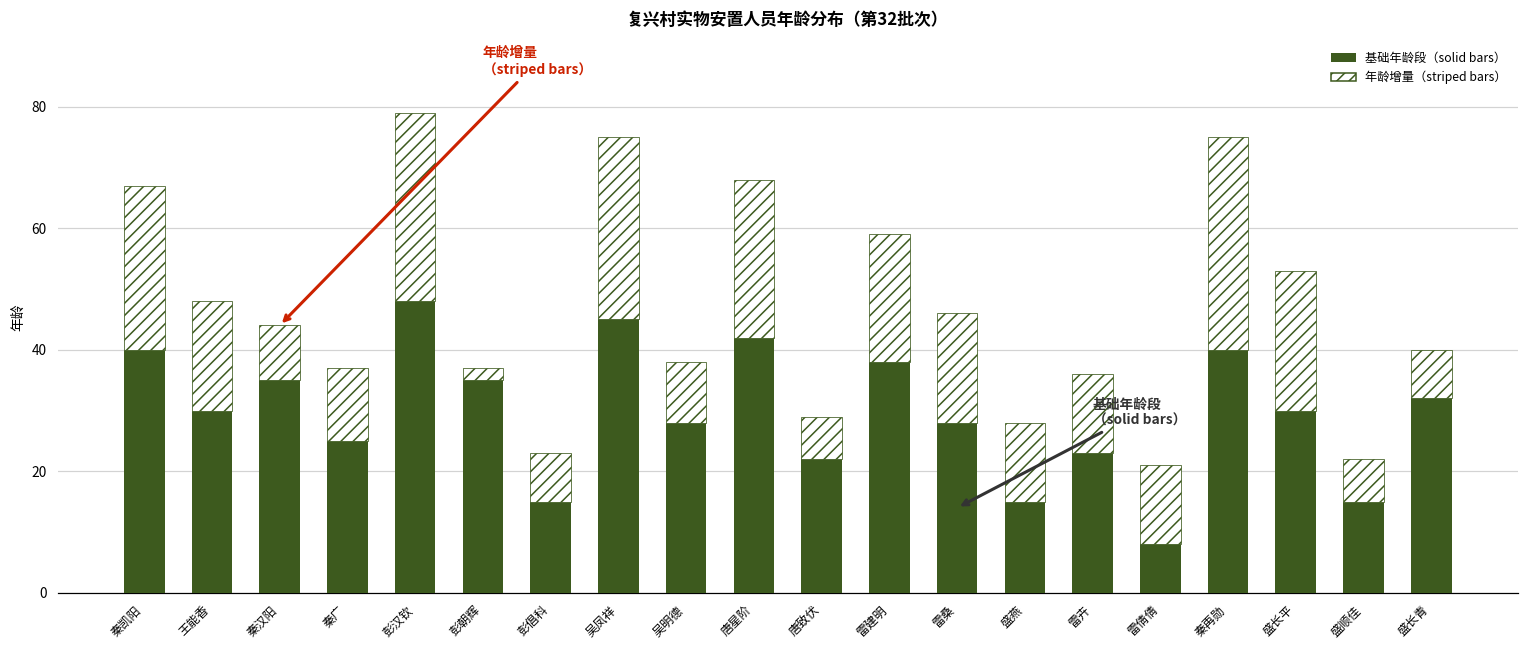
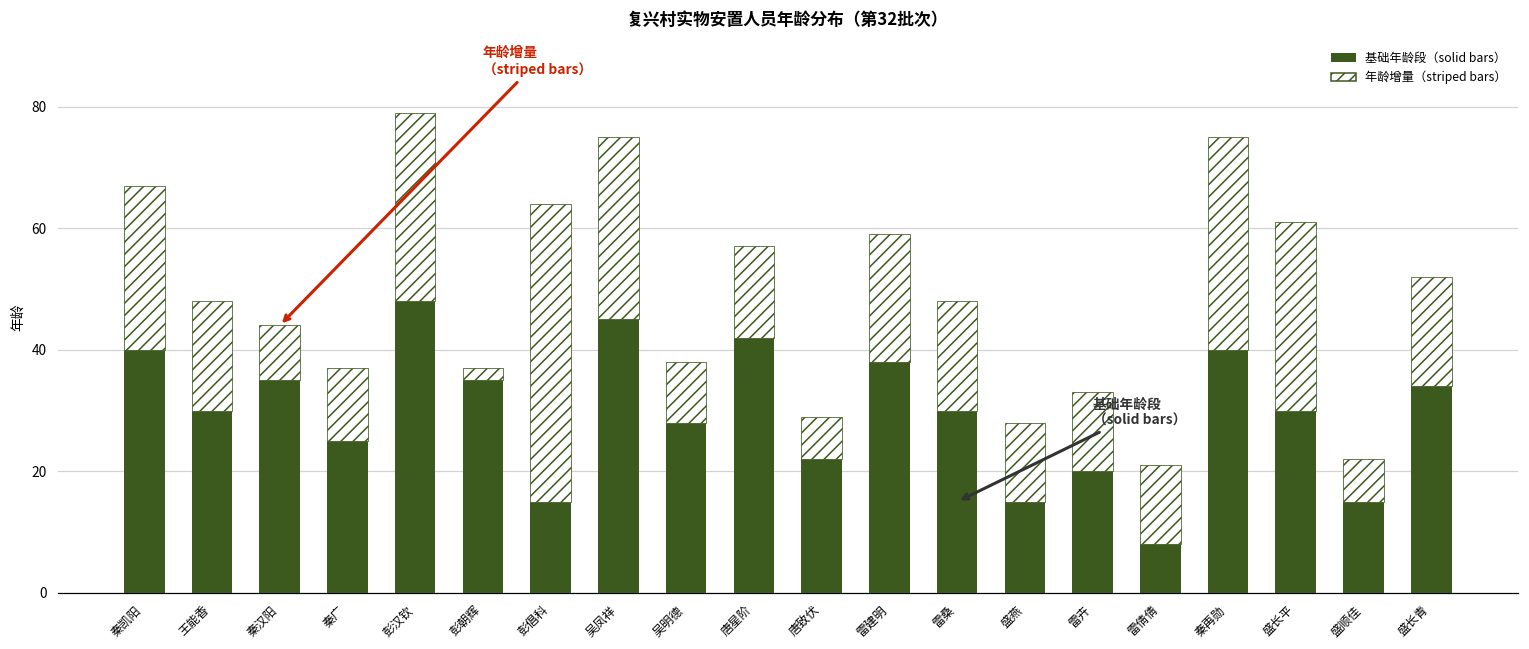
年龄增量（striped bars）, 彭倡科: 8 -> 49
年龄增量（striped bars）, 唐星阶: 26 -> 15
基础年龄段（solid bars）, 雷桑: 28 -> 30
基础年龄段（solid bars）, 雷卉: 23 -> 20
年龄增量（striped bars）, 盛长平: 23 -> 31
基础年龄段（solid bars）, 盛长青: 32 -> 34
年龄增量（striped bars）, 盛长青: 8 -> 18
